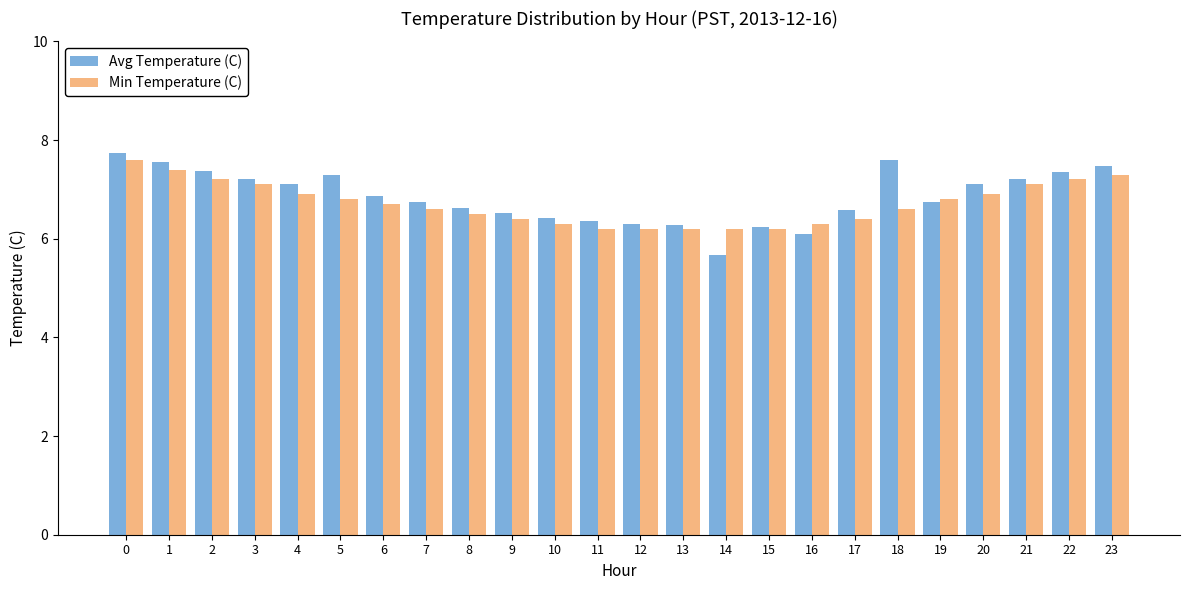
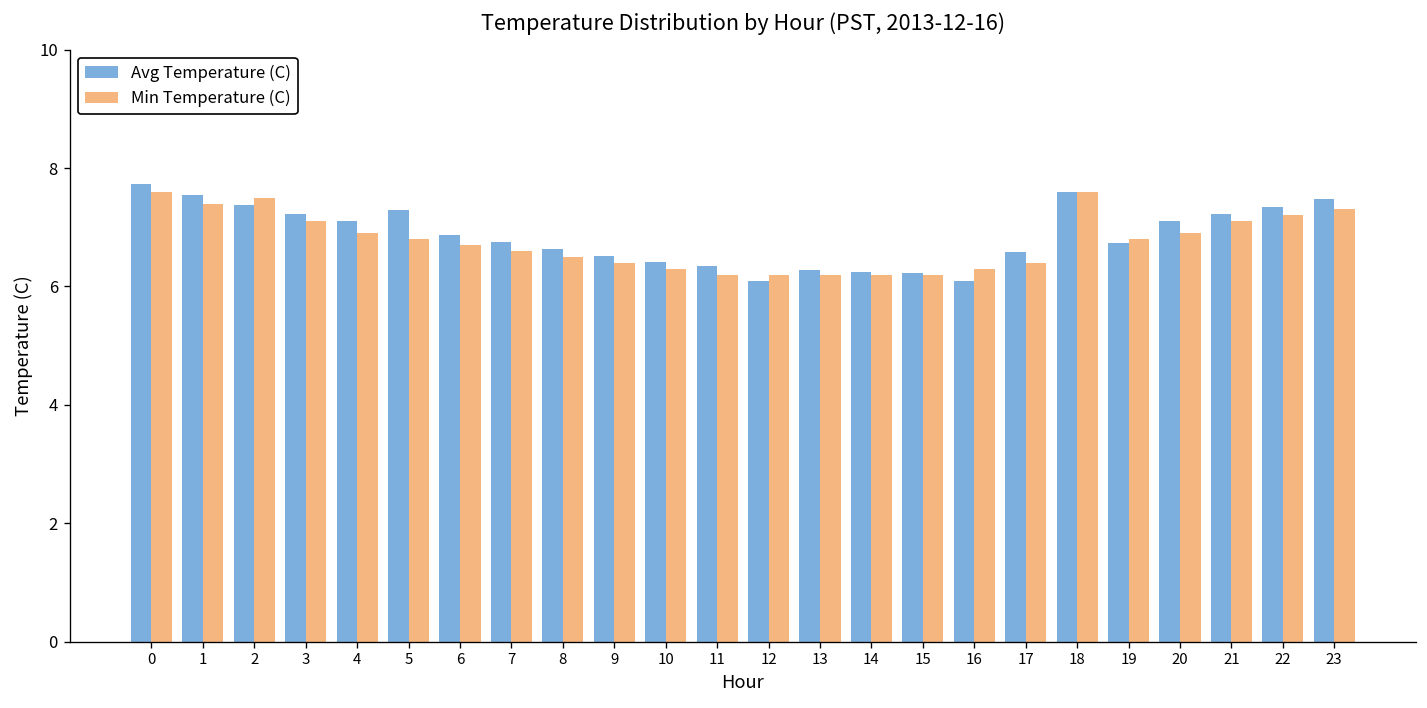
Min Temperature (C), 2: 7.2 -> 7.5
Avg Temperature (C), 12: 6.3 -> 6.1
Avg Temperature (C), 14: 5.7 -> 6.3
Min Temperature (C), 18: 6.6 -> 7.6
